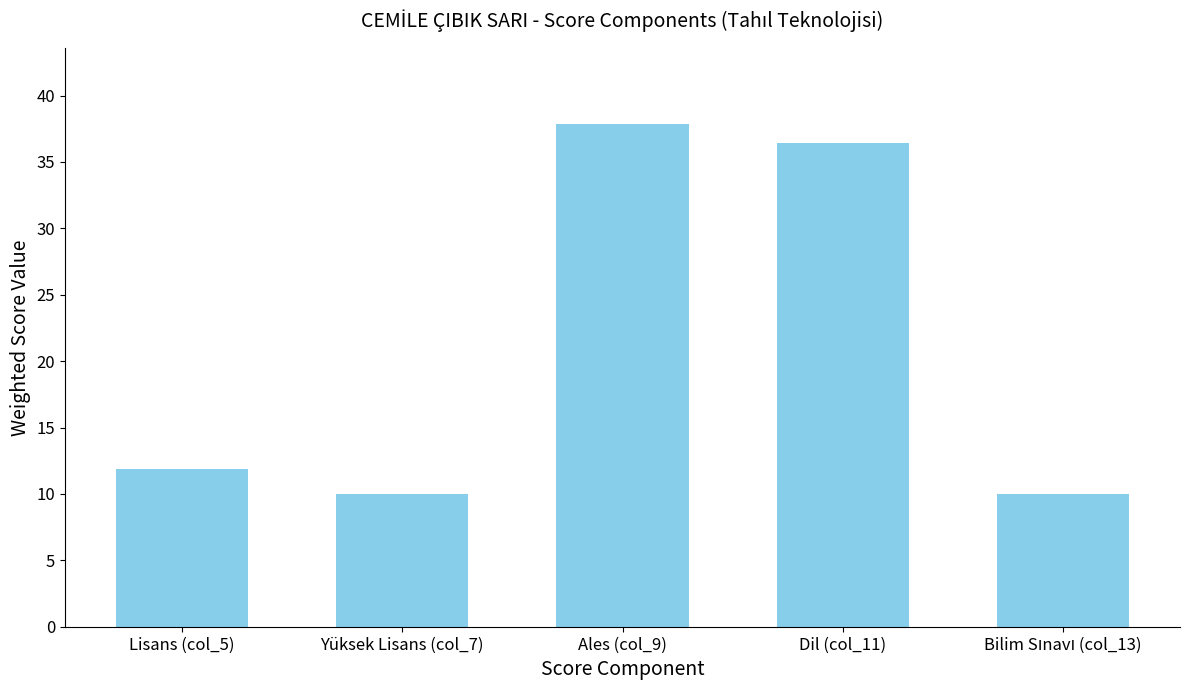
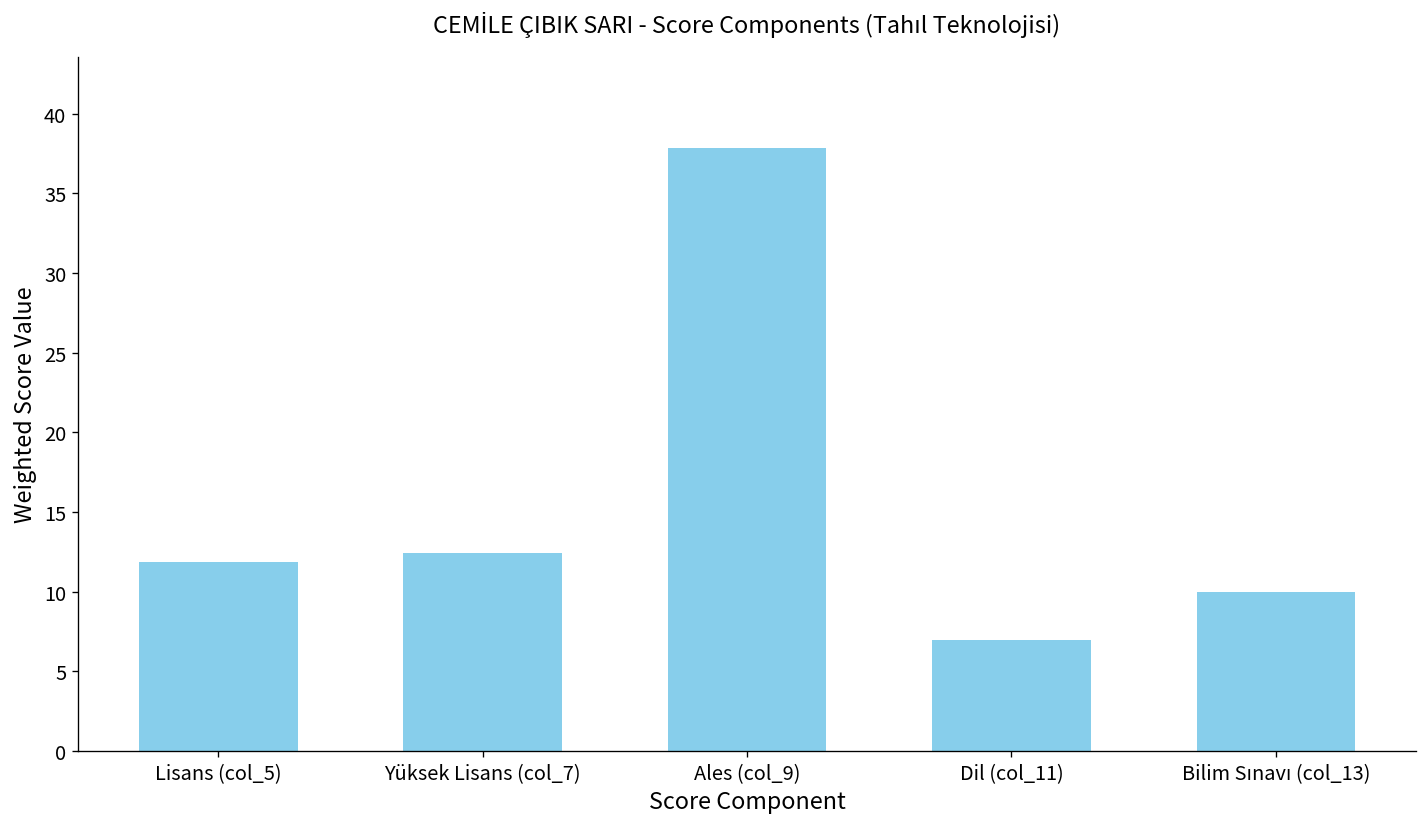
Yüksek Lisans (col_7): 10.0 -> 12.4
Dil (col_11): 36.4 -> 7.0
